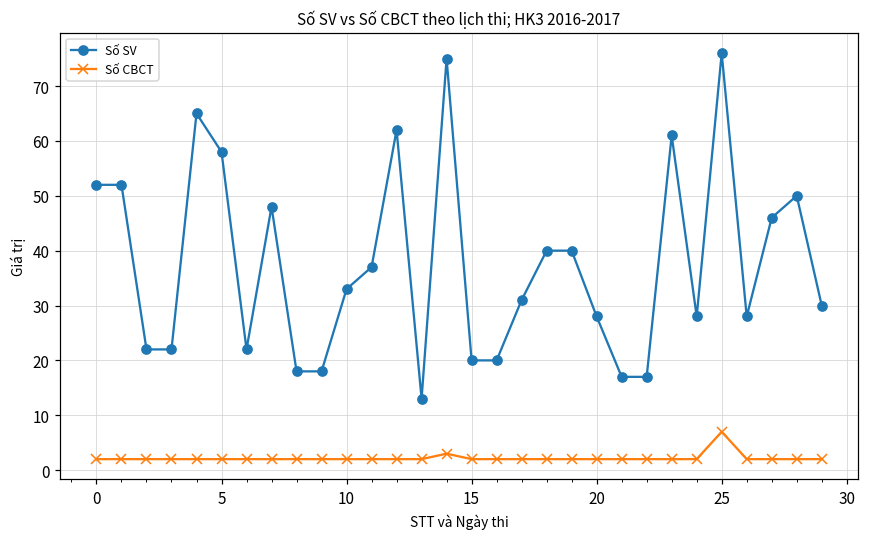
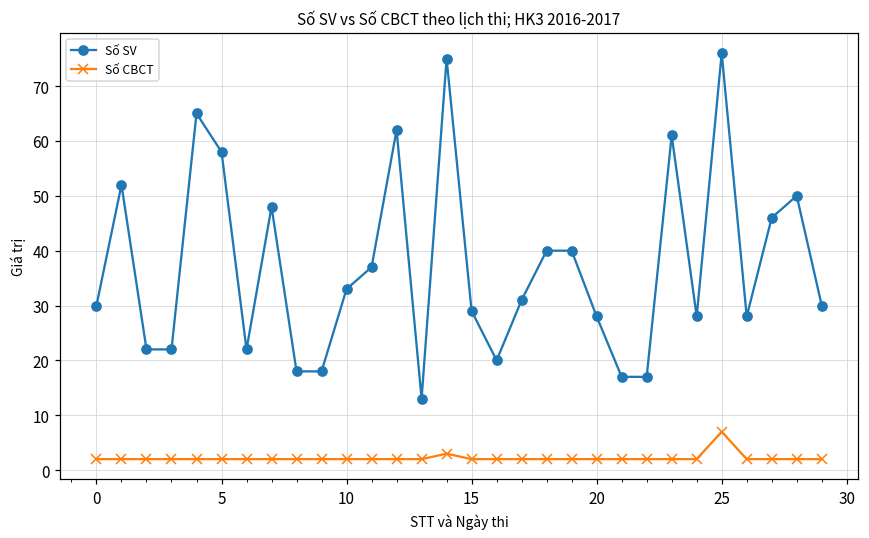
Số SV, 0: 52 -> 30
Số SV, 15: 20 -> 29
